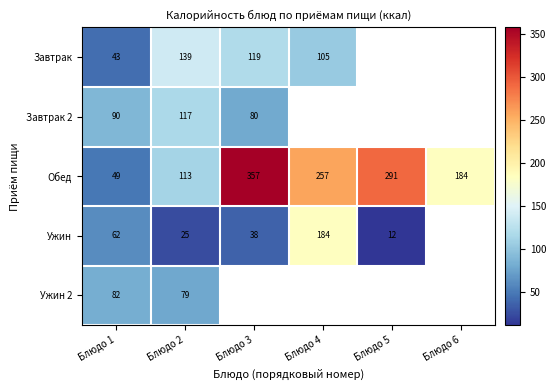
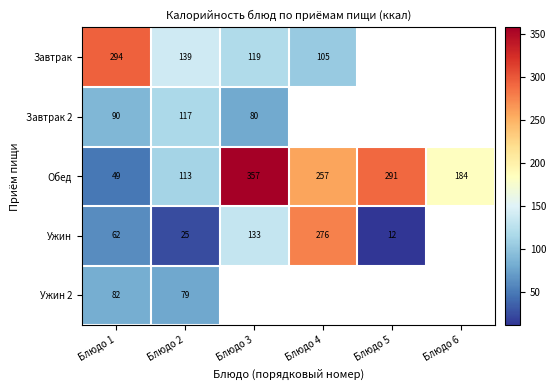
Завтрак, Блюдо 1: 43 -> 294
Ужин, Блюдо 3: 38 -> 133
Ужин, Блюдо 4: 184 -> 276
